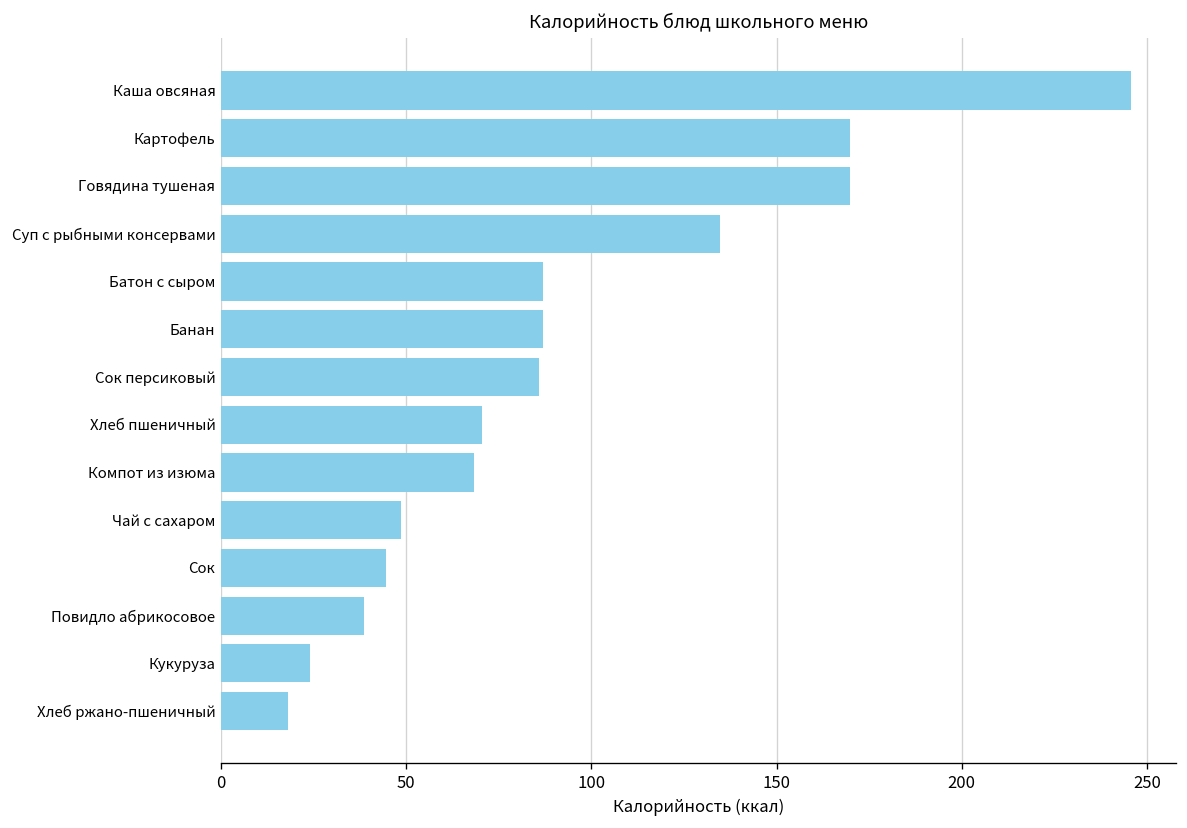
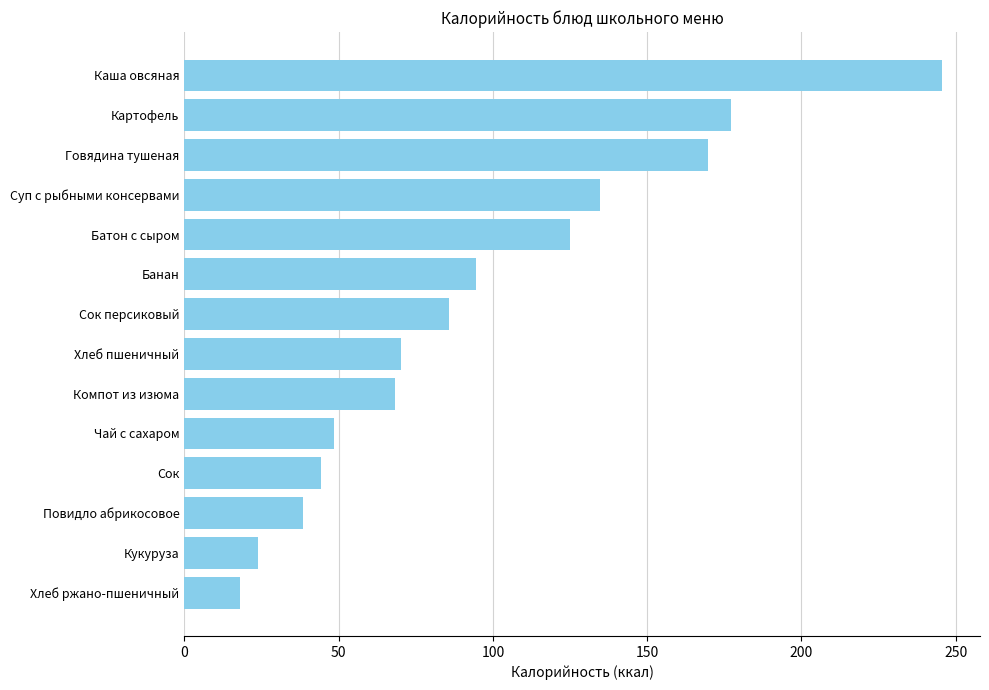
Картофель: 170 -> 177
Батон с сыром: 87 -> 125
Банан: 87 -> 95
